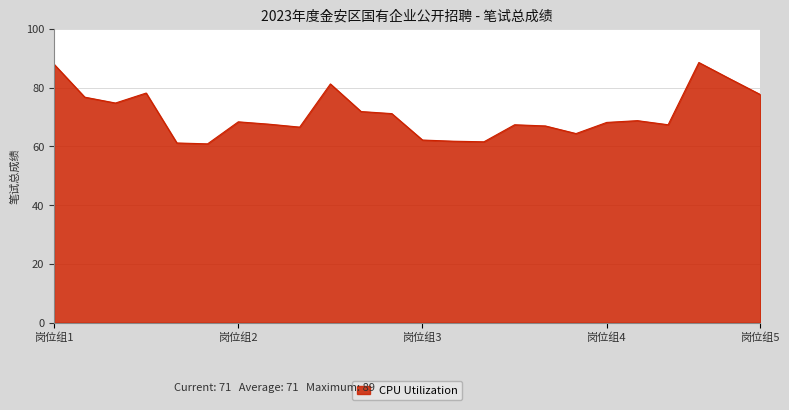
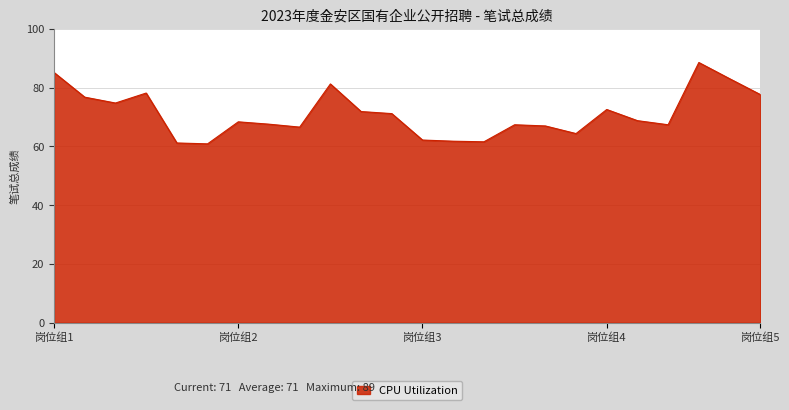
岗位组1: 88 -> 85
岗位组4: 68 -> 73
